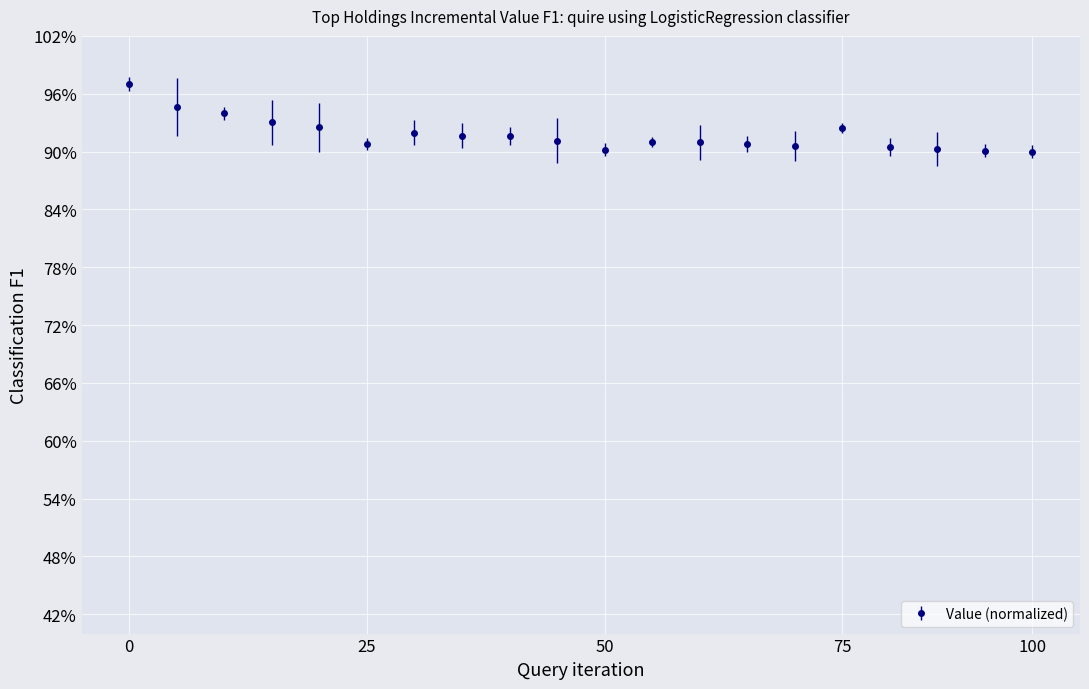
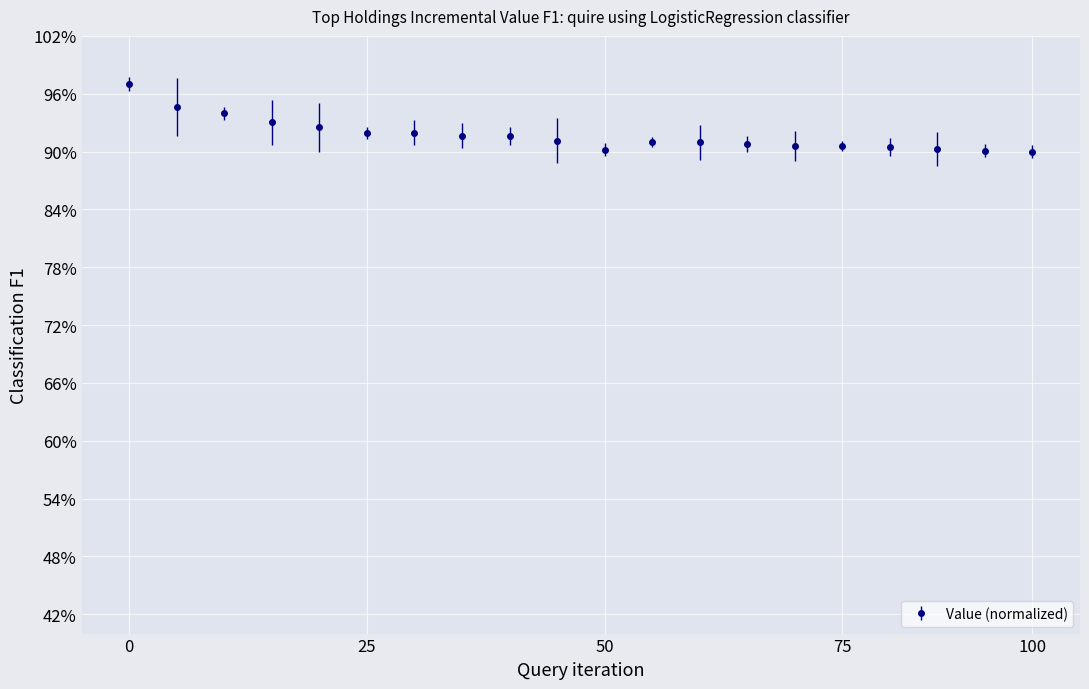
25: 91% -> 92%
75: 92% -> 91%
